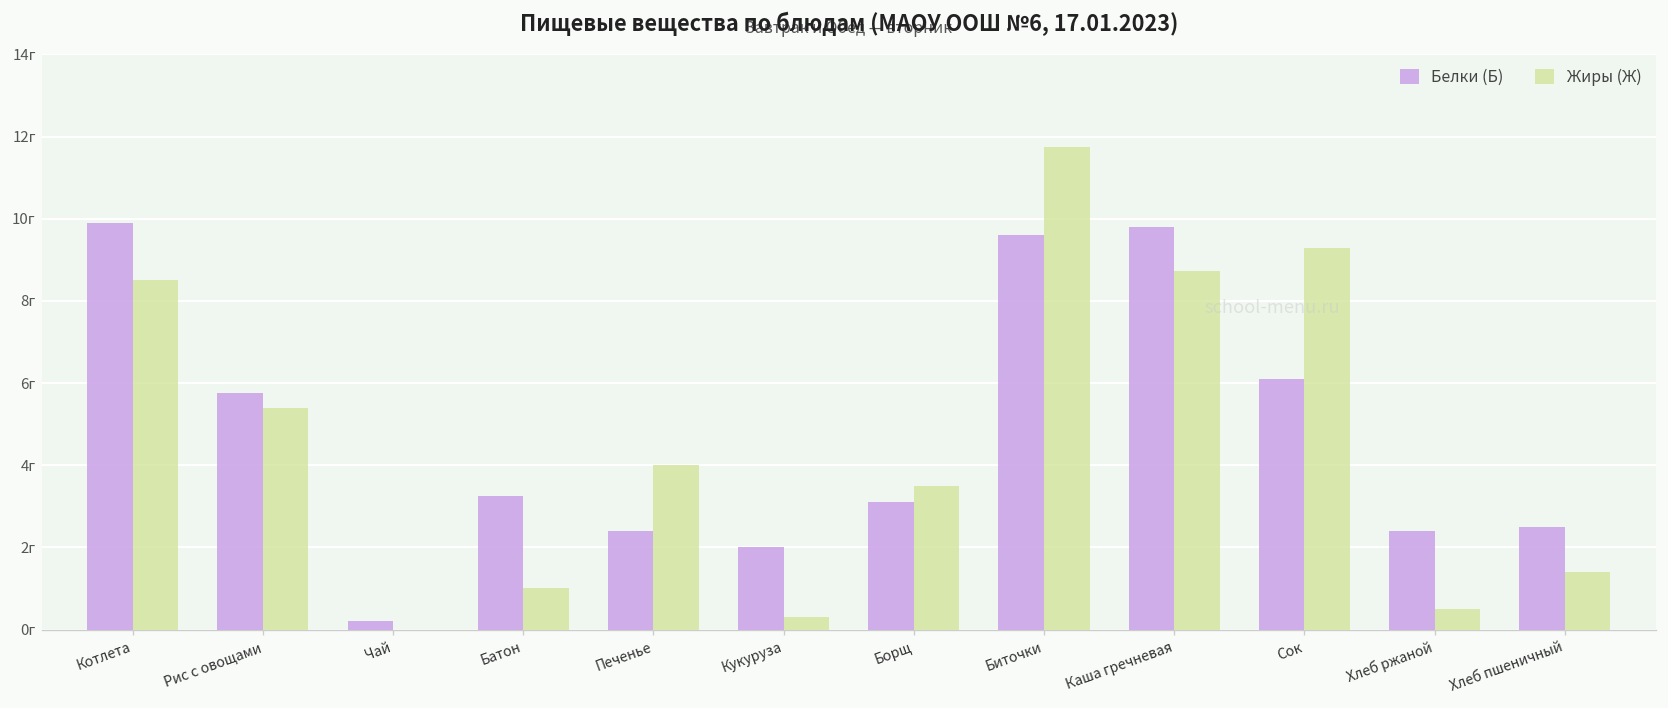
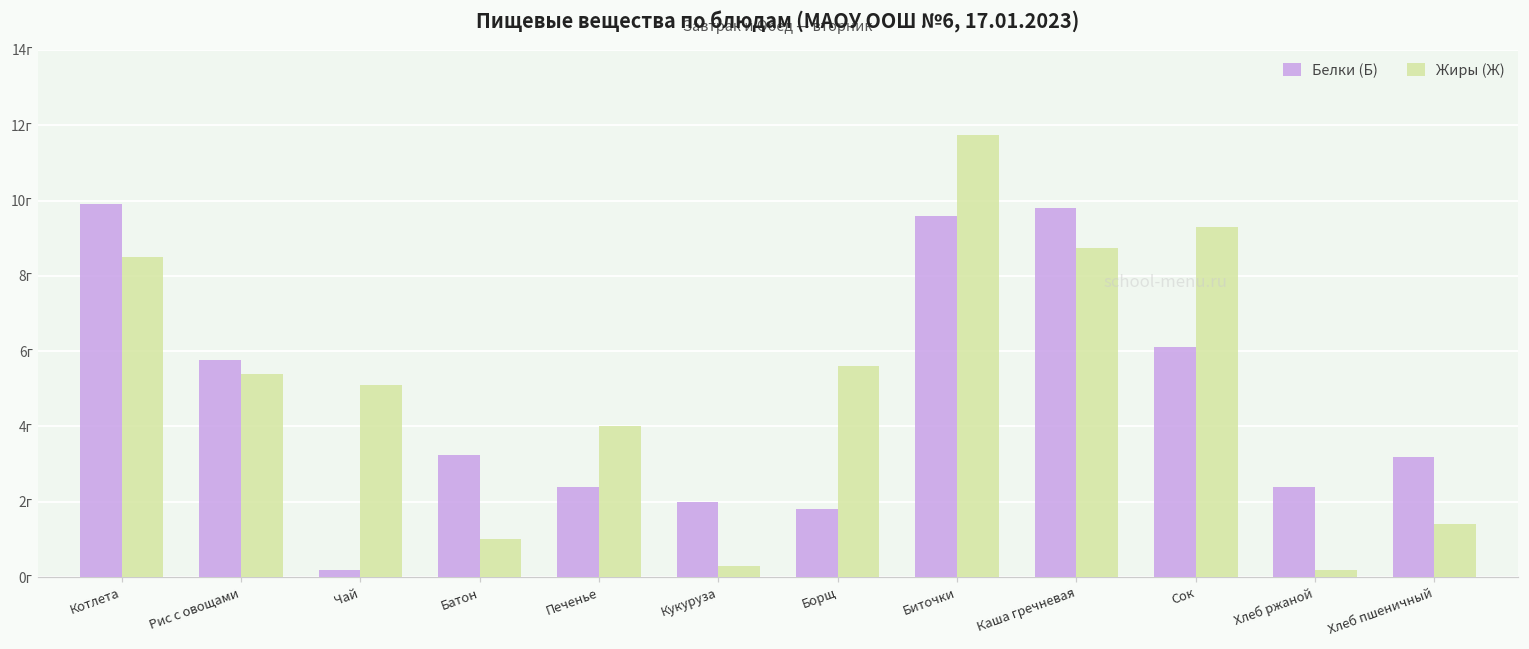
Жиры (Ж), Чай: 0.0г -> 5.1г
Белки (Б), Борщ: 3.1г -> 1.8г
Жиры (Ж), Борщ: 3.5г -> 5.6г
Жиры (Ж), Хлеб ржаной: 0.5г -> 0.2г
Белки (Б), Хлеб пшеничный: 2.5г -> 3.2г
